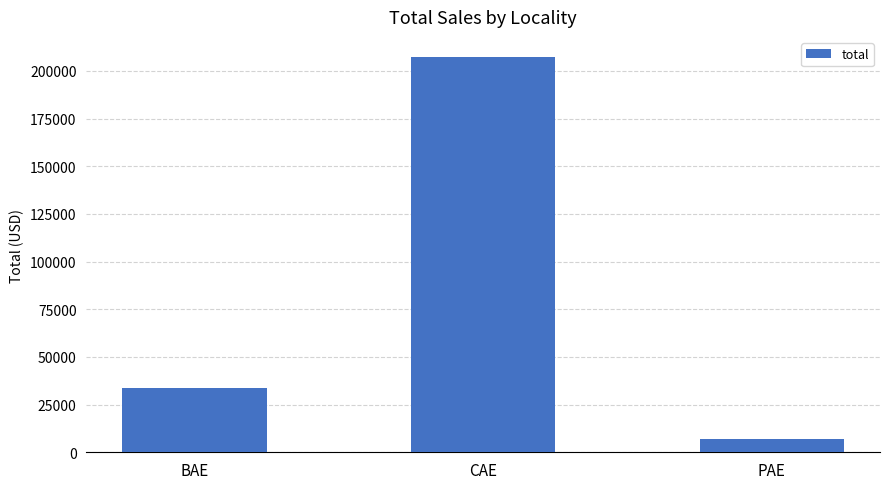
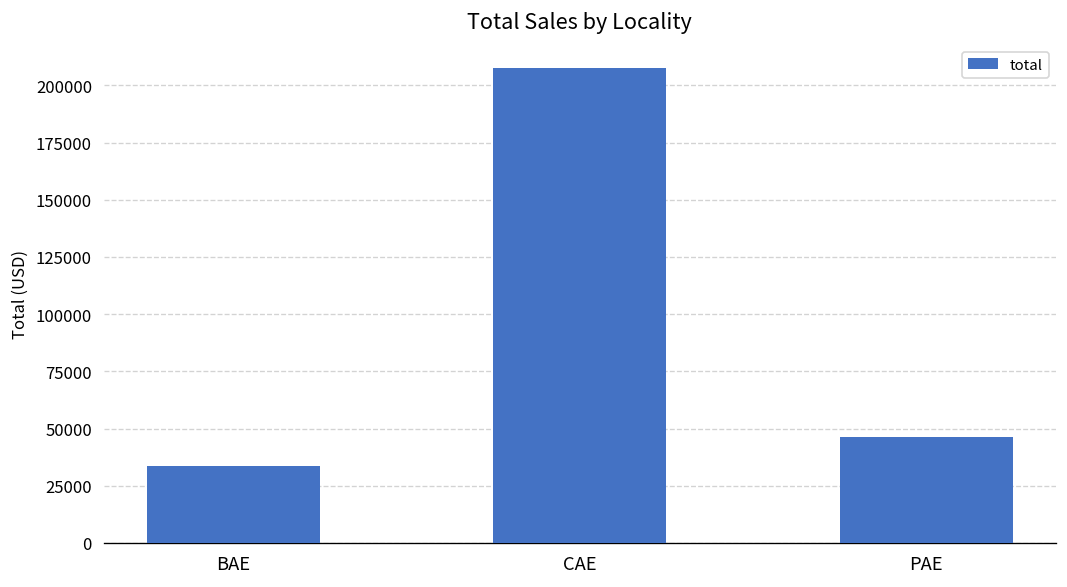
PAE: 7000 -> 46000
